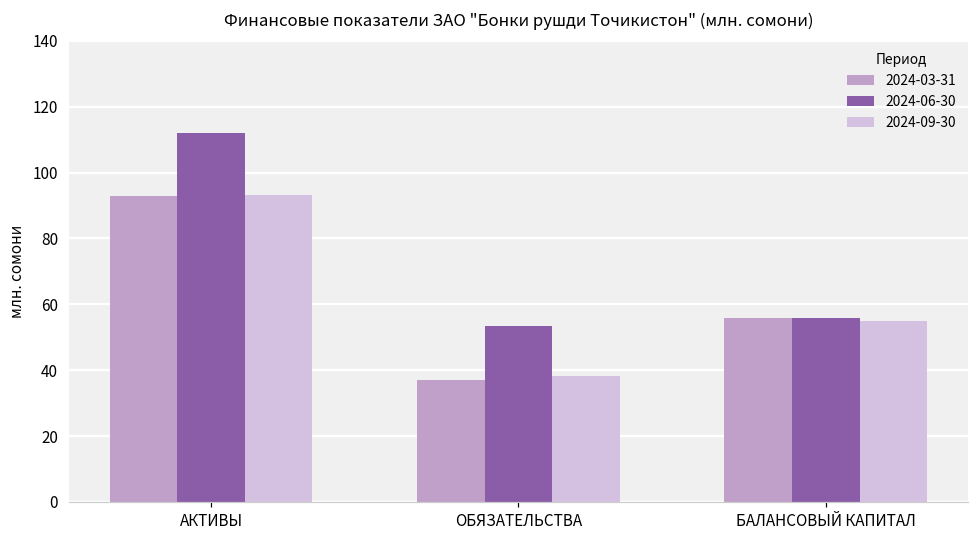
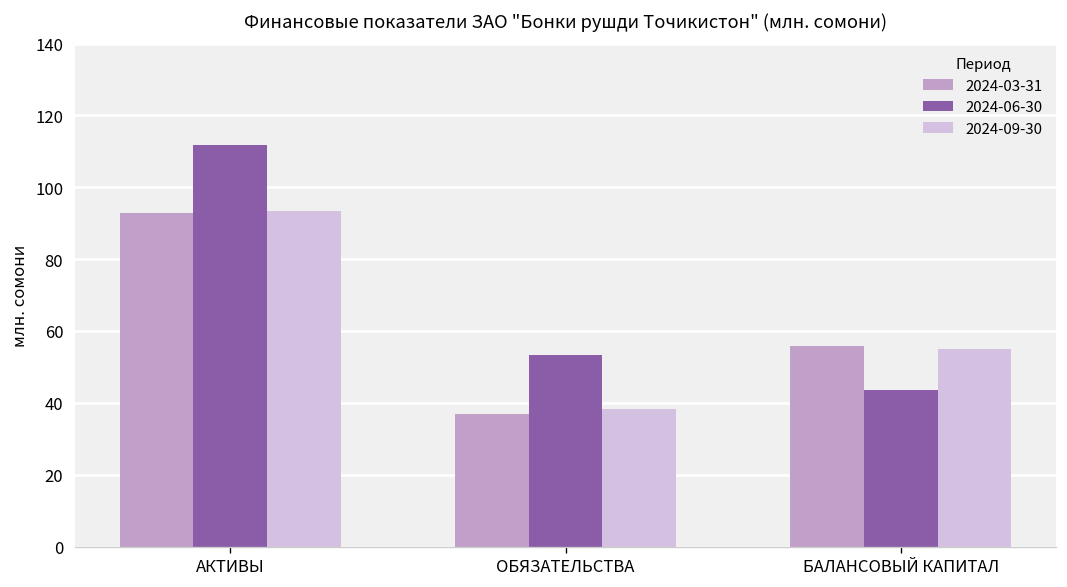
2024-06-30, БАЛАНСОВЫЙ КАПИТАЛ: 56 -> 44
